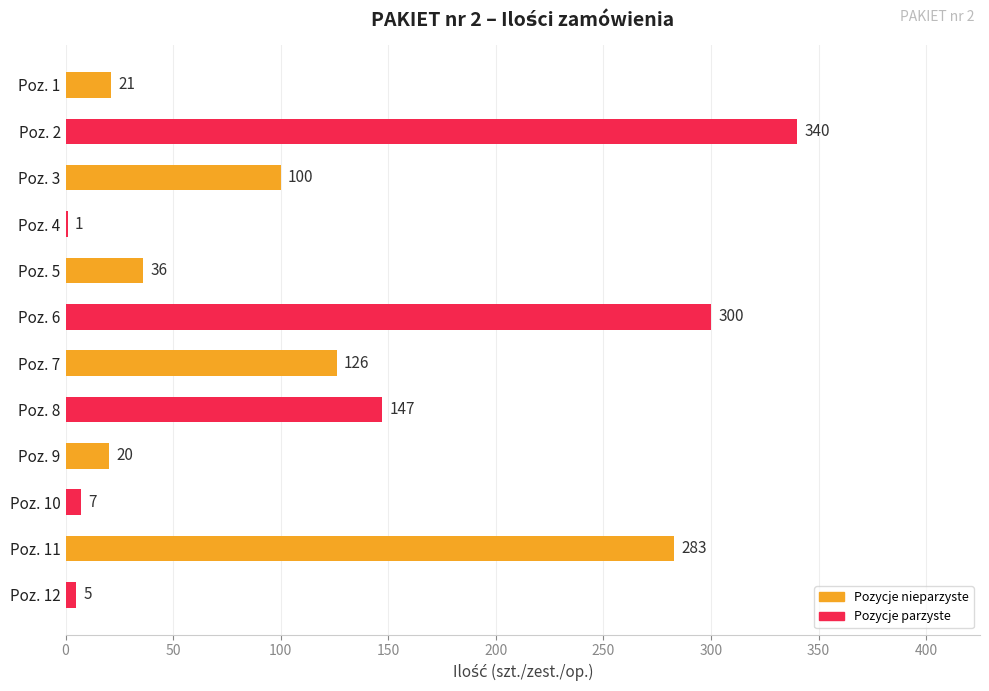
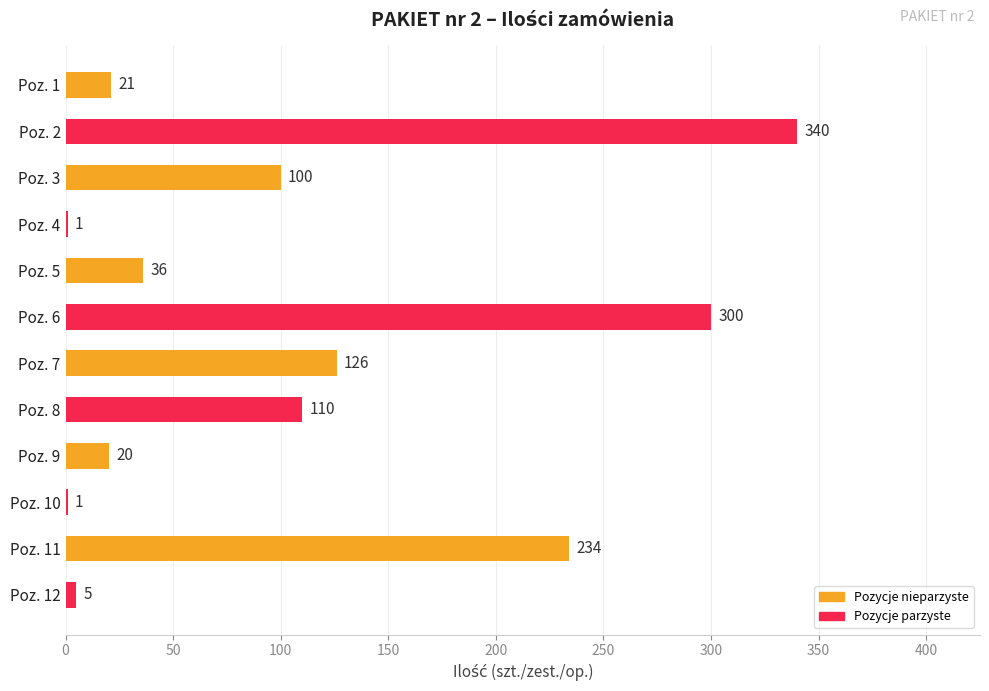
Poz. 8: 147 -> 110
Poz. 10: 7 -> 1
Poz. 11: 283 -> 234
